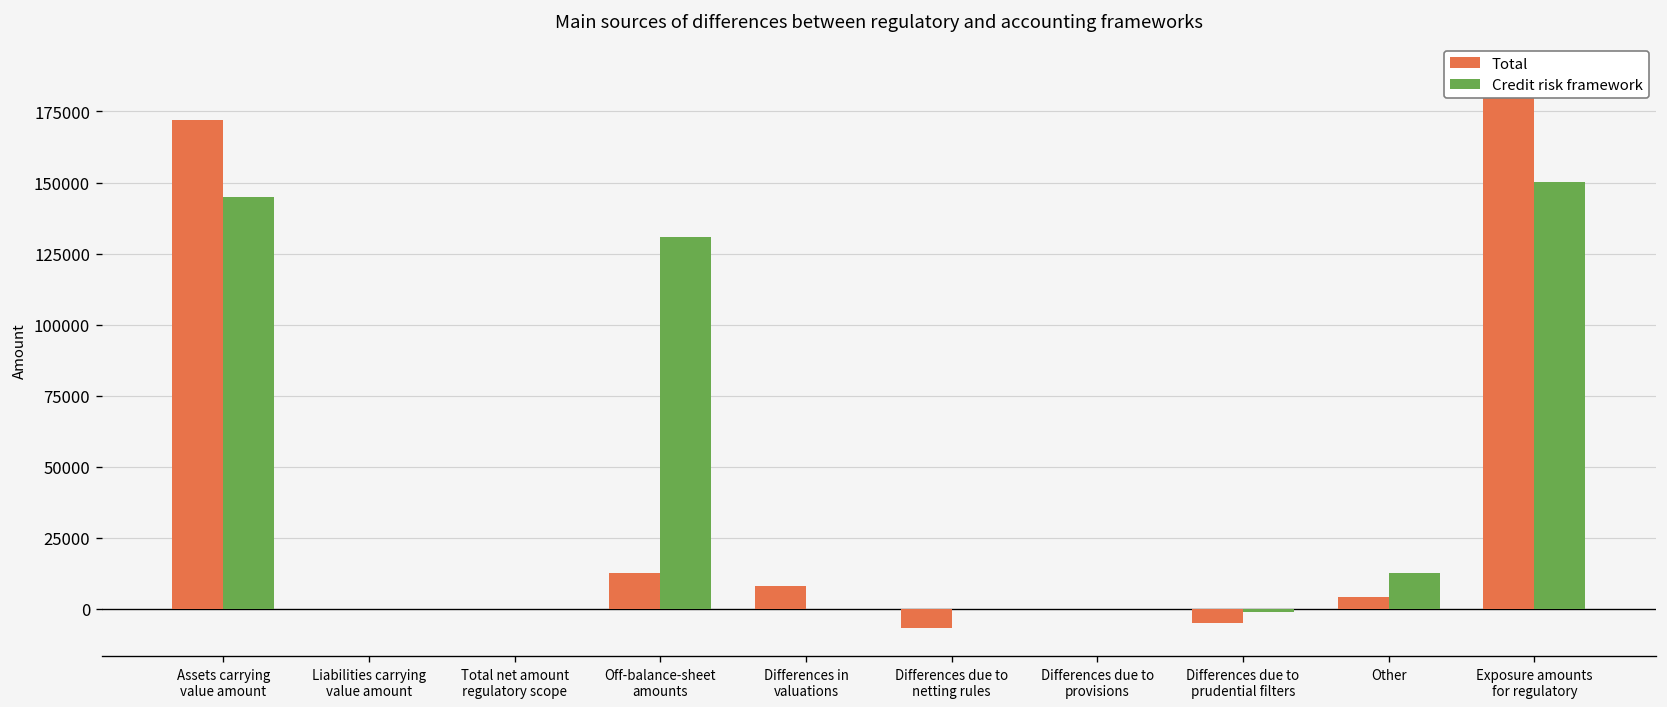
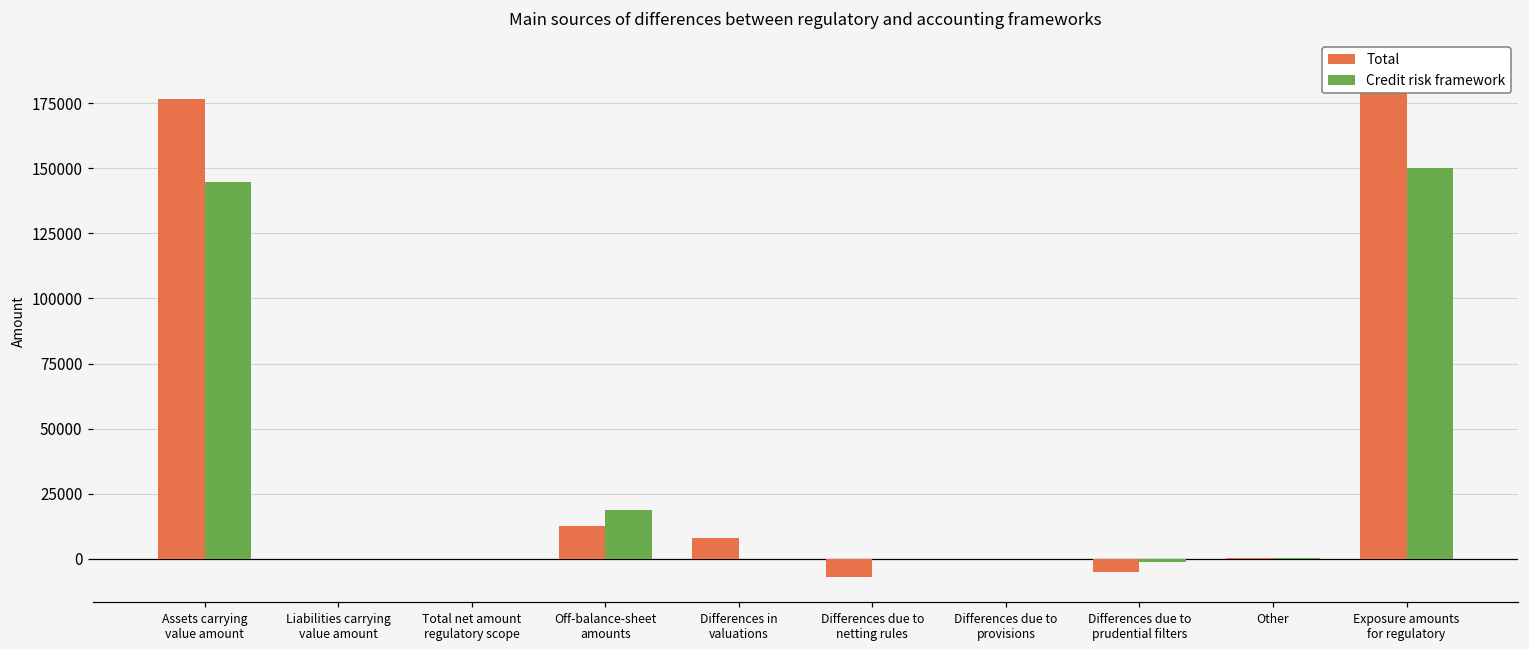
Total, Assets carrying value amount: 172000 -> 176000
Credit risk framework, Off-balance-sheet amounts: 131000 -> 19000
Total, Other: 4000 -> 0
Credit risk framework, Other: 13000 -> 1000
